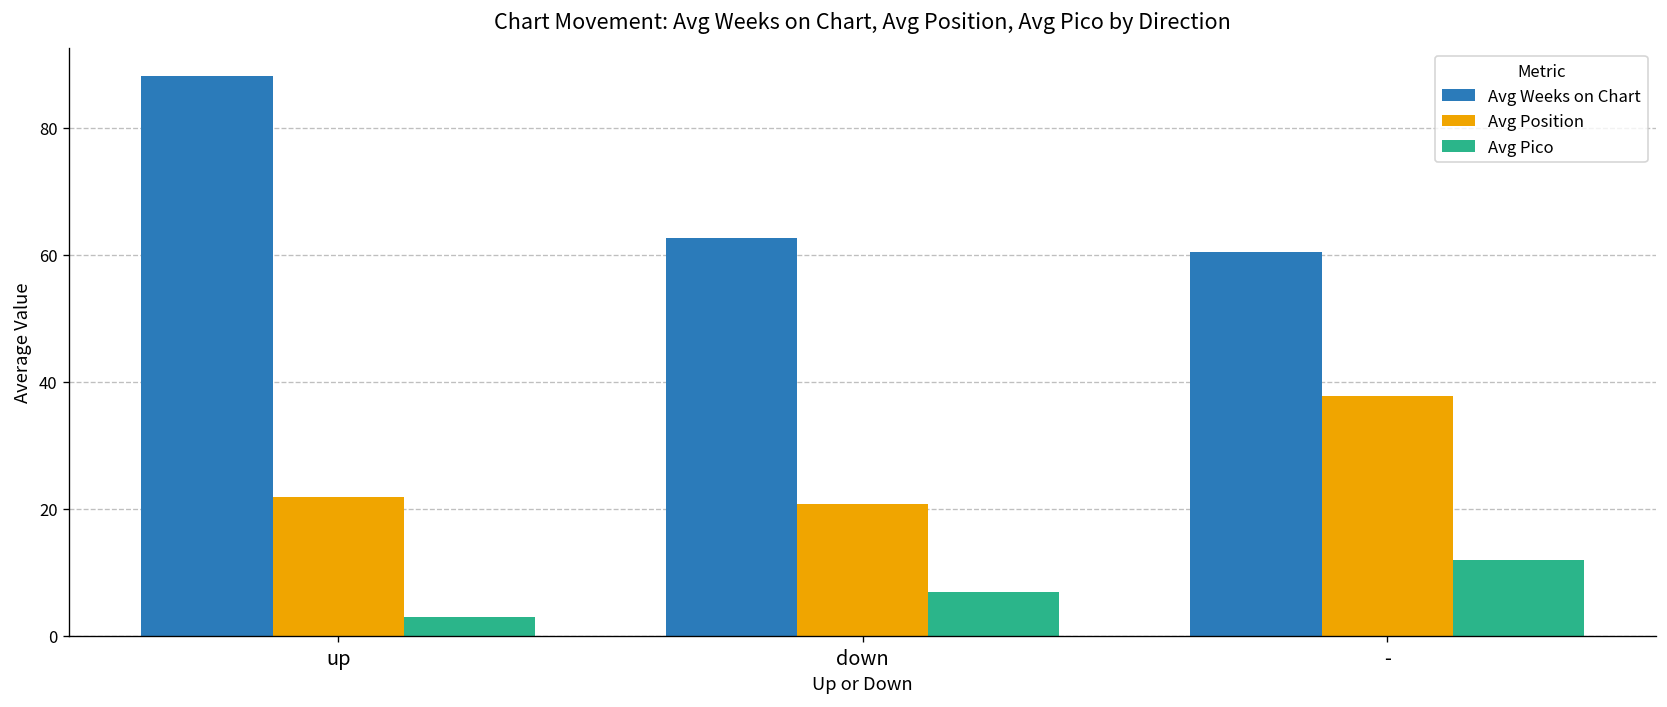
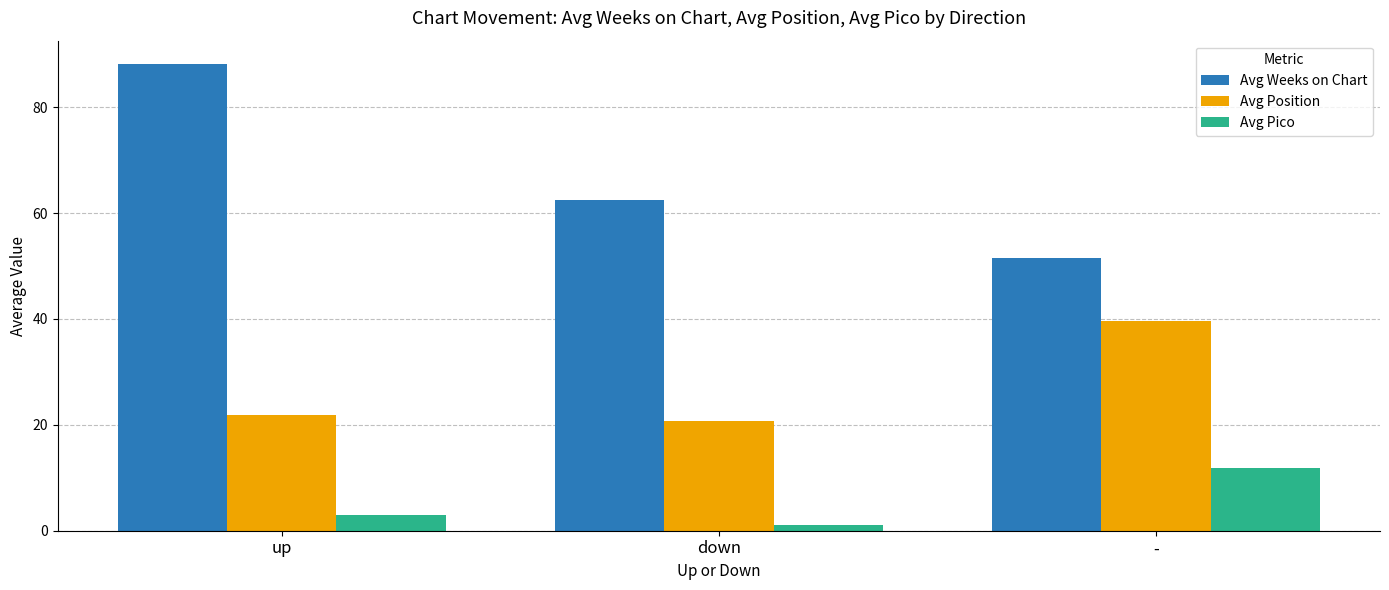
Avg Pico, down: 7 -> 1
Avg Weeks on Chart, -: 60 -> 52
Avg Position, -: 38 -> 40
